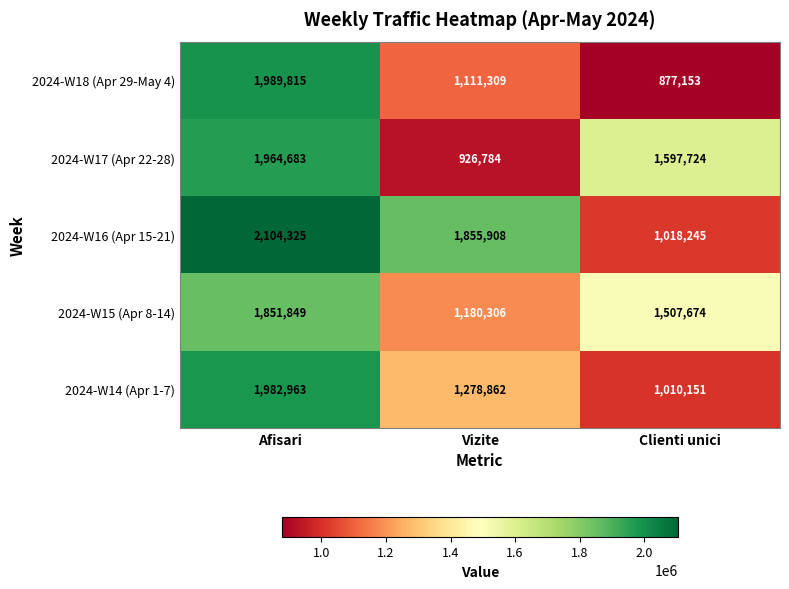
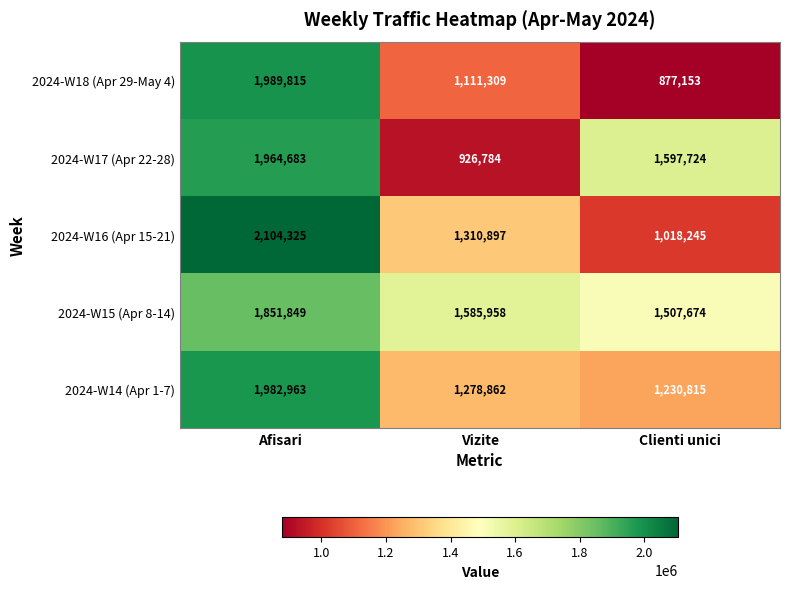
2024-W16 (Apr 15-21), Vizite: 1,855,908 -> 1,310,897
2024-W15 (Apr 8-14), Vizite: 1,180,306 -> 1,585,958
2024-W14 (Apr 1-7), Clienti unici: 1,010,151 -> 1,230,815
